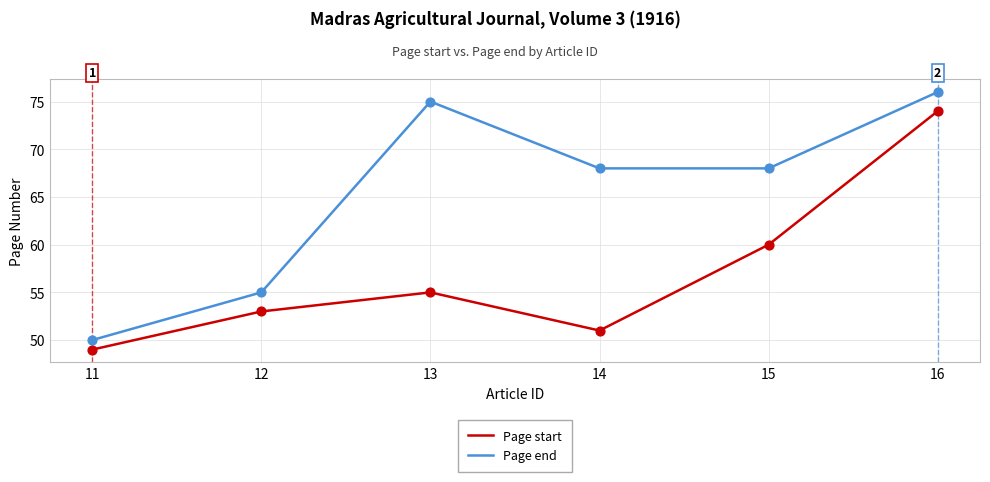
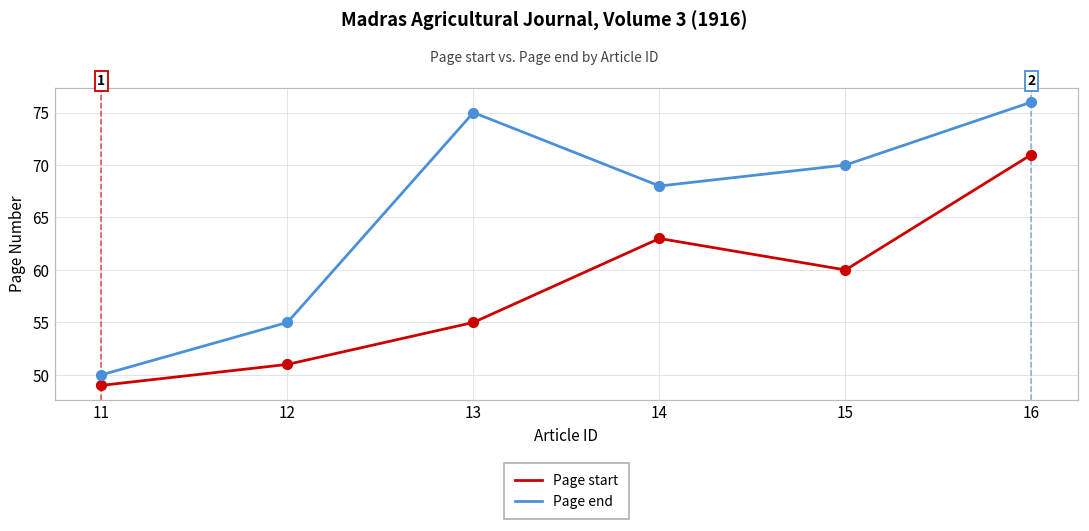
Page start, 12: 53 -> 51
Page start, 14: 51 -> 63
Page end, 15: 68 -> 70
Page start, 16: 74 -> 71
